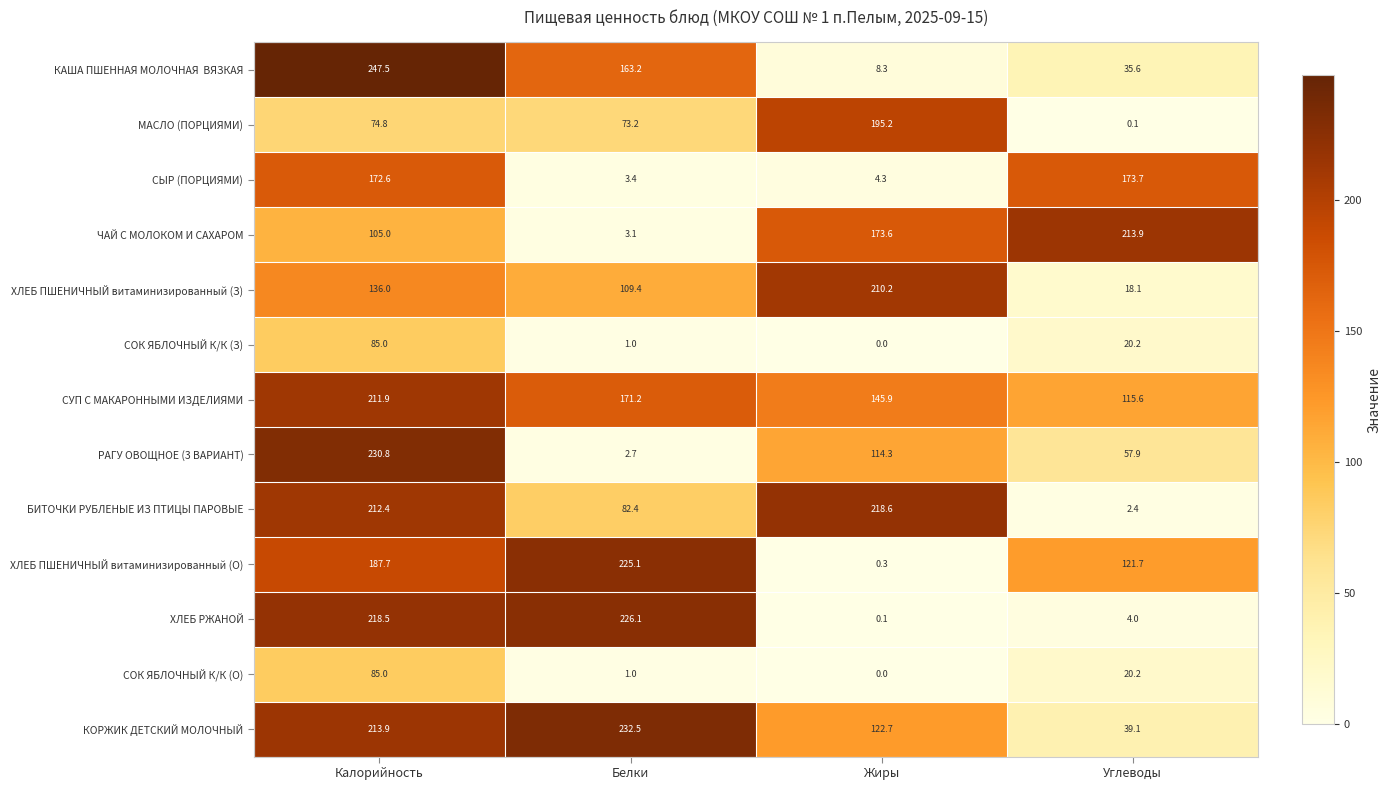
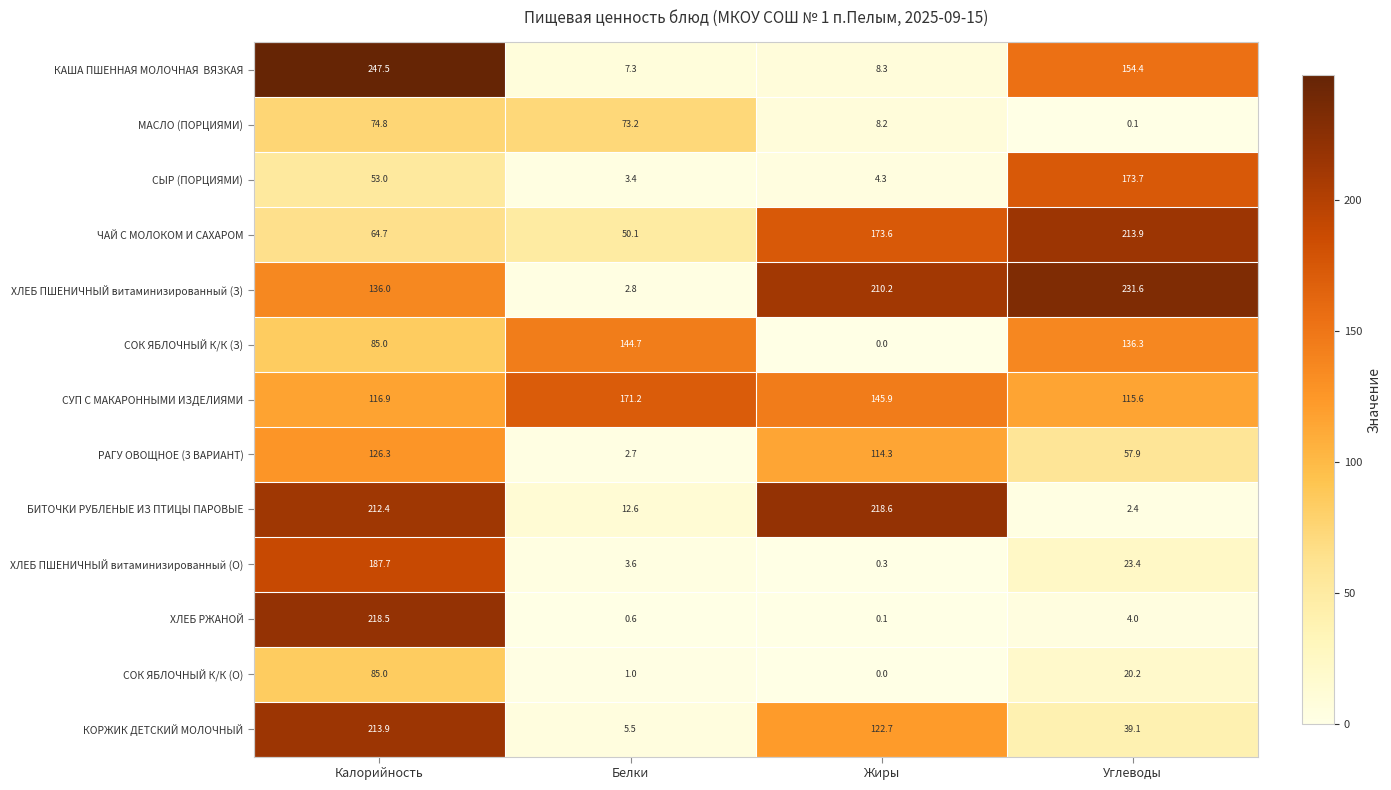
КАША ПШЕННАЯ МОЛОЧНАЯ ВЯЗКАЯ, Белки: 163.2 -> 7.3
КАША ПШЕННАЯ МОЛОЧНАЯ ВЯЗКАЯ, Углеводы: 35.6 -> 154.4
МАСЛО (ПОРЦИЯМИ), Жиры: 195.2 -> 8.2
СЫР (ПОРЦИЯМИ), Калорийность: 172.6 -> 53.0
ЧАЙ С МОЛОКОМ И САХАРОМ, Калорийность: 105.0 -> 64.7
ЧАЙ С МОЛОКОМ И САХАРОМ, Белки: 3.1 -> 50.1
ХЛЕБ ПШЕНИЧНЫЙ витаминизированный (З), Белки: 109.4 -> 2.8
ХЛЕБ ПШЕНИЧНЫЙ витаминизированный (З), Углеводы: 18.1 -> 231.6
СОК ЯБЛОЧНЫЙ К/К (З), Белки: 1.0 -> 144.7
СОК ЯБЛОЧНЫЙ К/К (З), Углеводы: 20.2 -> 136.3
СУП С МАКАРОННЫМИ ИЗДЕЛИЯМИ, Калорийность: 211.9 -> 116.9
РАГУ ОВОЩНОЕ (3 ВАРИАНТ), Калорийность: 230.8 -> 126.3
БИТОЧКИ РУБЛЕНЫЕ ИЗ ПТИЦЫ ПАРОВЫЕ, Белки: 82.4 -> 12.6
ХЛЕБ ПШЕНИЧНЫЙ витаминизированный (О), Белки: 225.1 -> 3.6
ХЛЕБ ПШЕНИЧНЫЙ витаминизированный (О), Углеводы: 121.7 -> 23.4
ХЛЕБ РЖАНОЙ, Белки: 226.1 -> 0.6
КОРЖИК ДЕТСКИЙ МОЛОЧНЫЙ, Белки: 232.5 -> 5.5
